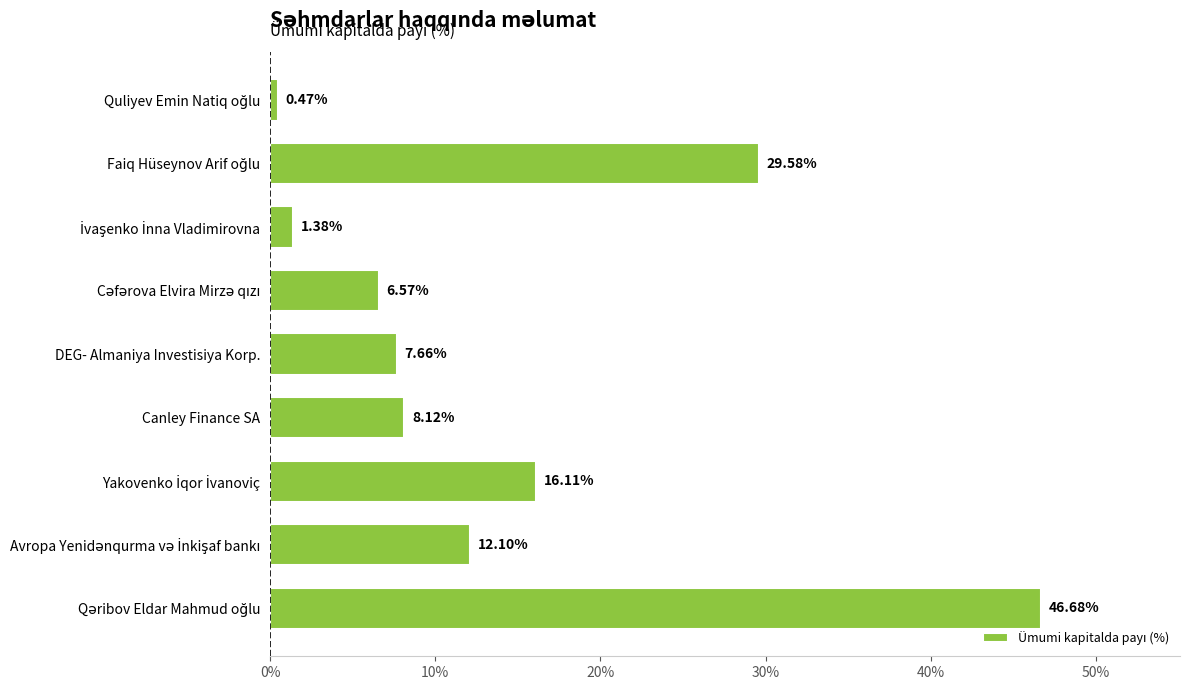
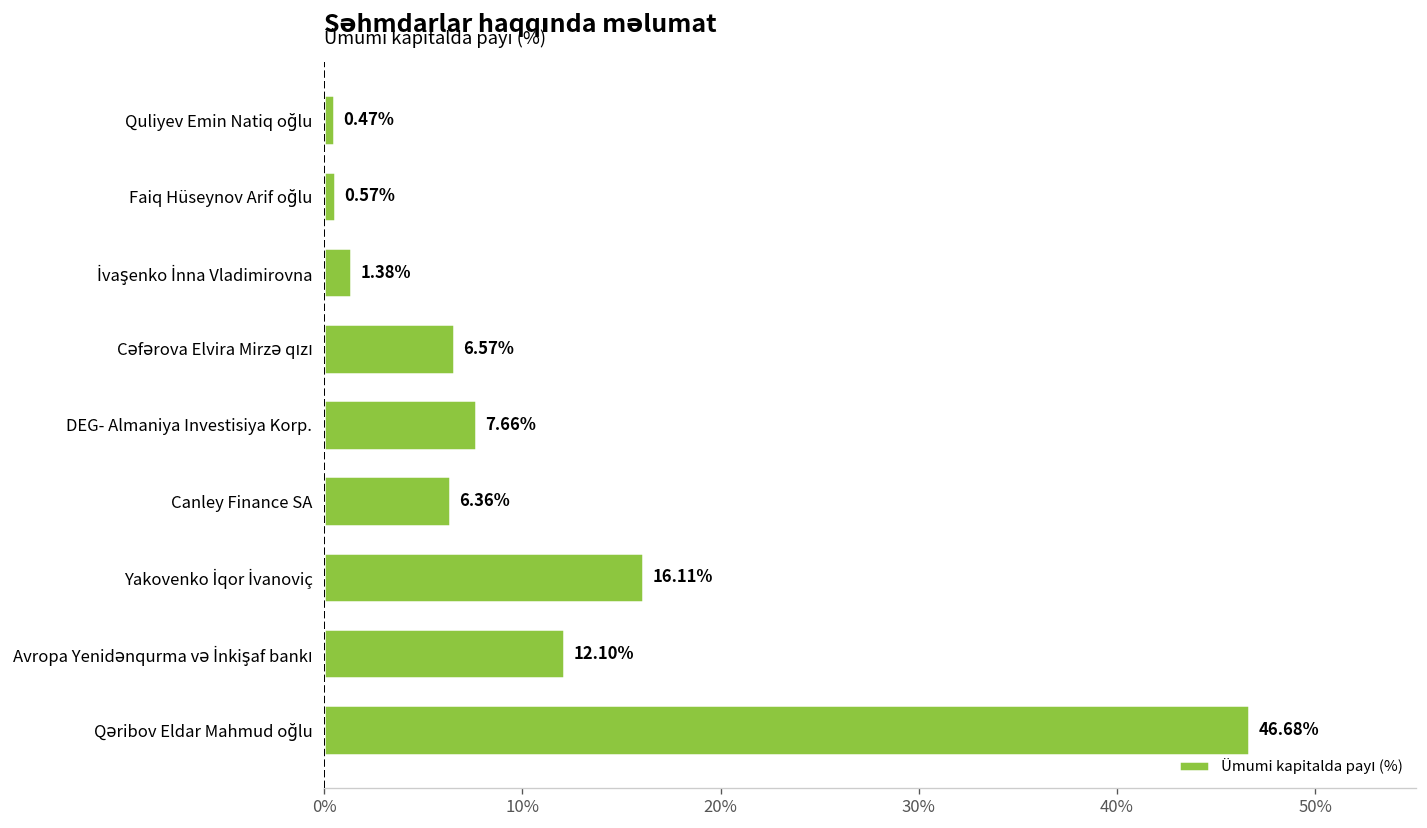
Faiq Hüseynov Arif oğlu: 29.58% -> 0.57%
Canley Finance SA: 8.12% -> 6.36%
